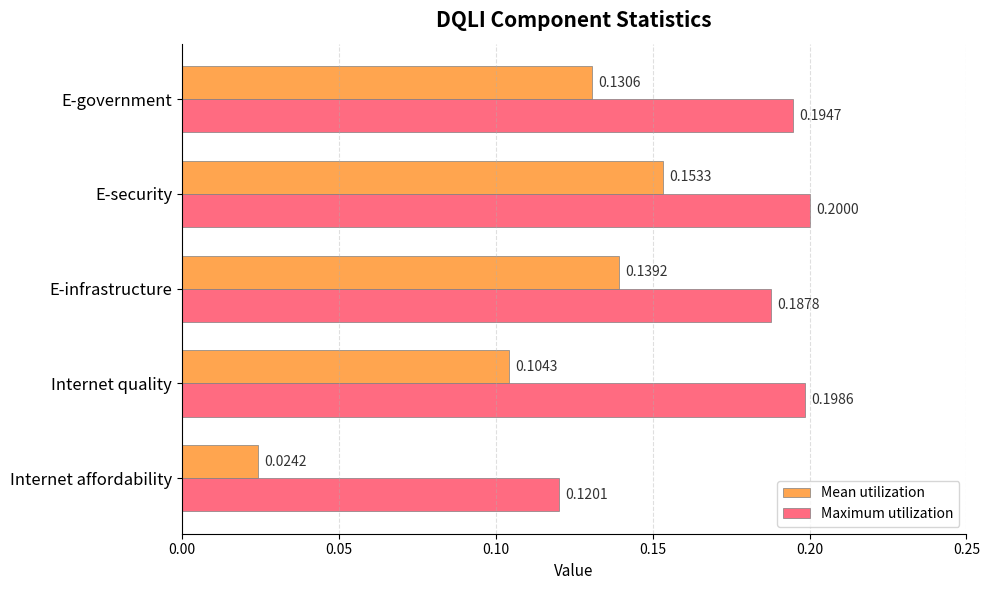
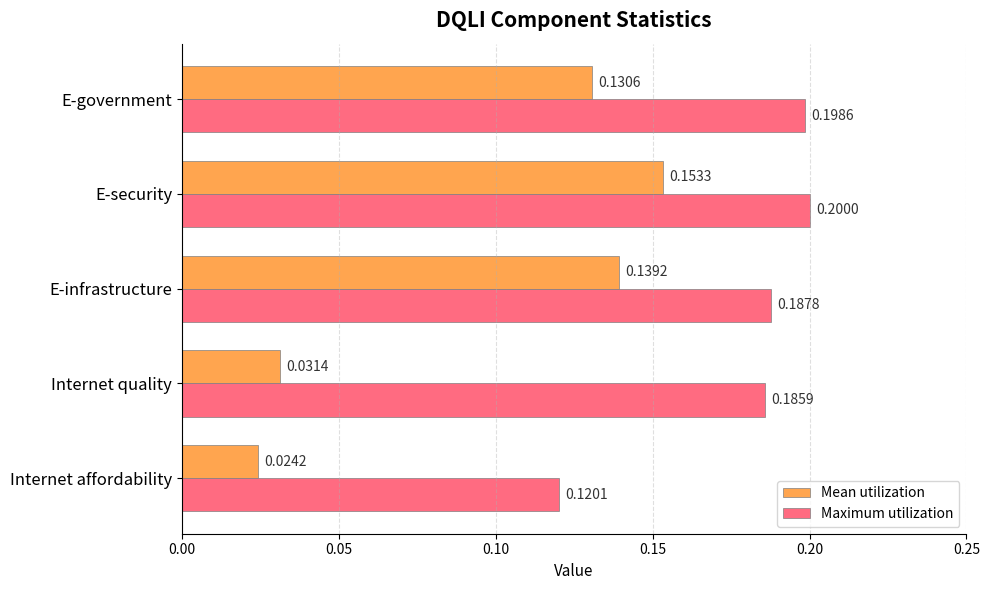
Maximum utilization, E-government: 0.1947 -> 0.1986
Mean utilization, Internet quality: 0.1043 -> 0.0314
Maximum utilization, Internet quality: 0.1986 -> 0.1859
